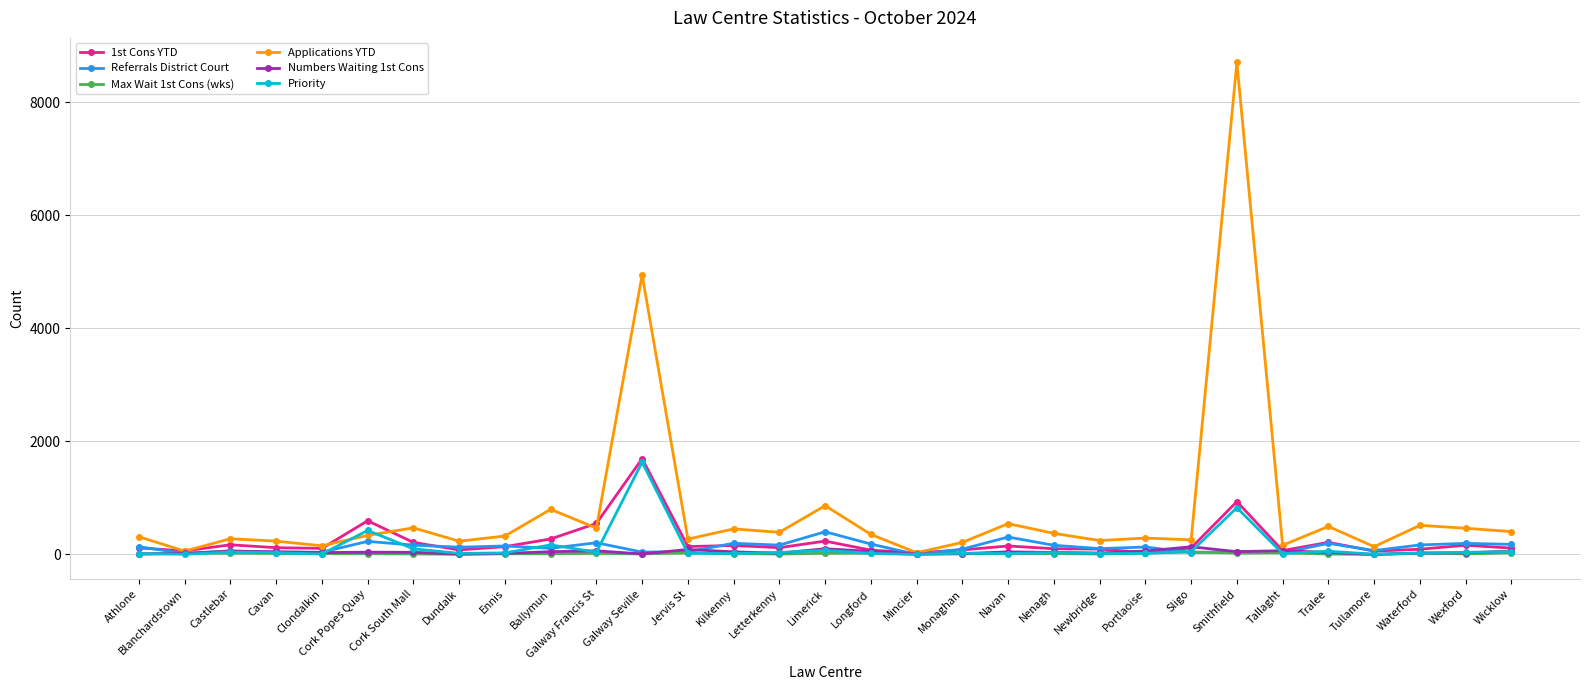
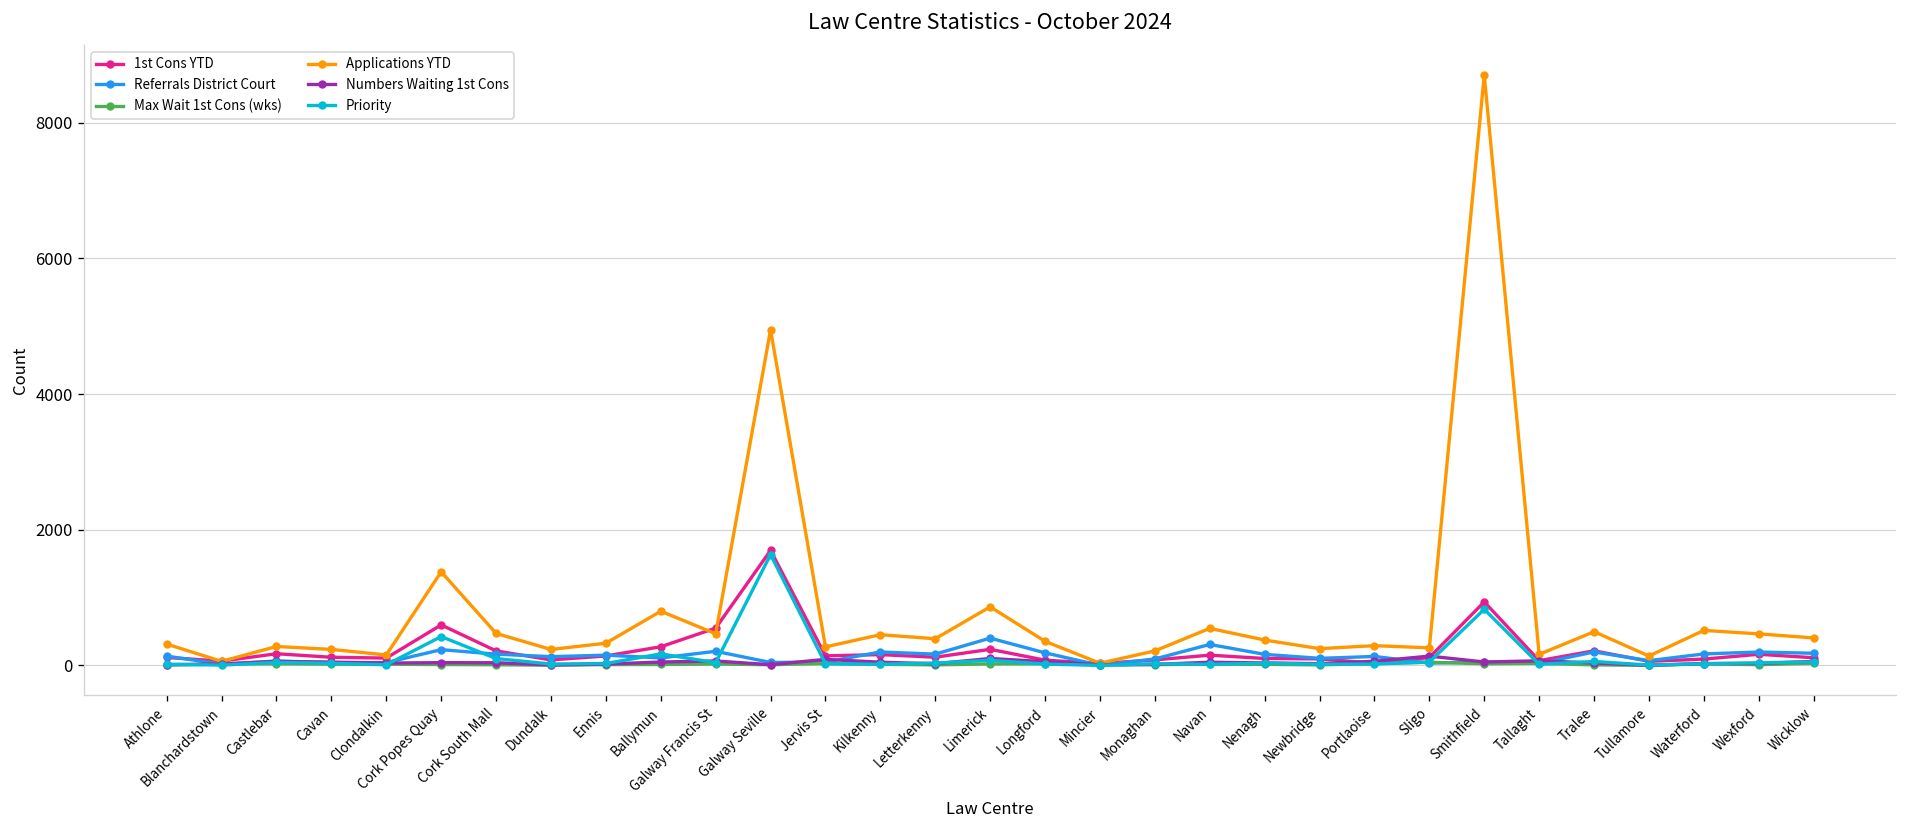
Applications YTD, Cork Popes Quay: 300 -> 1400
